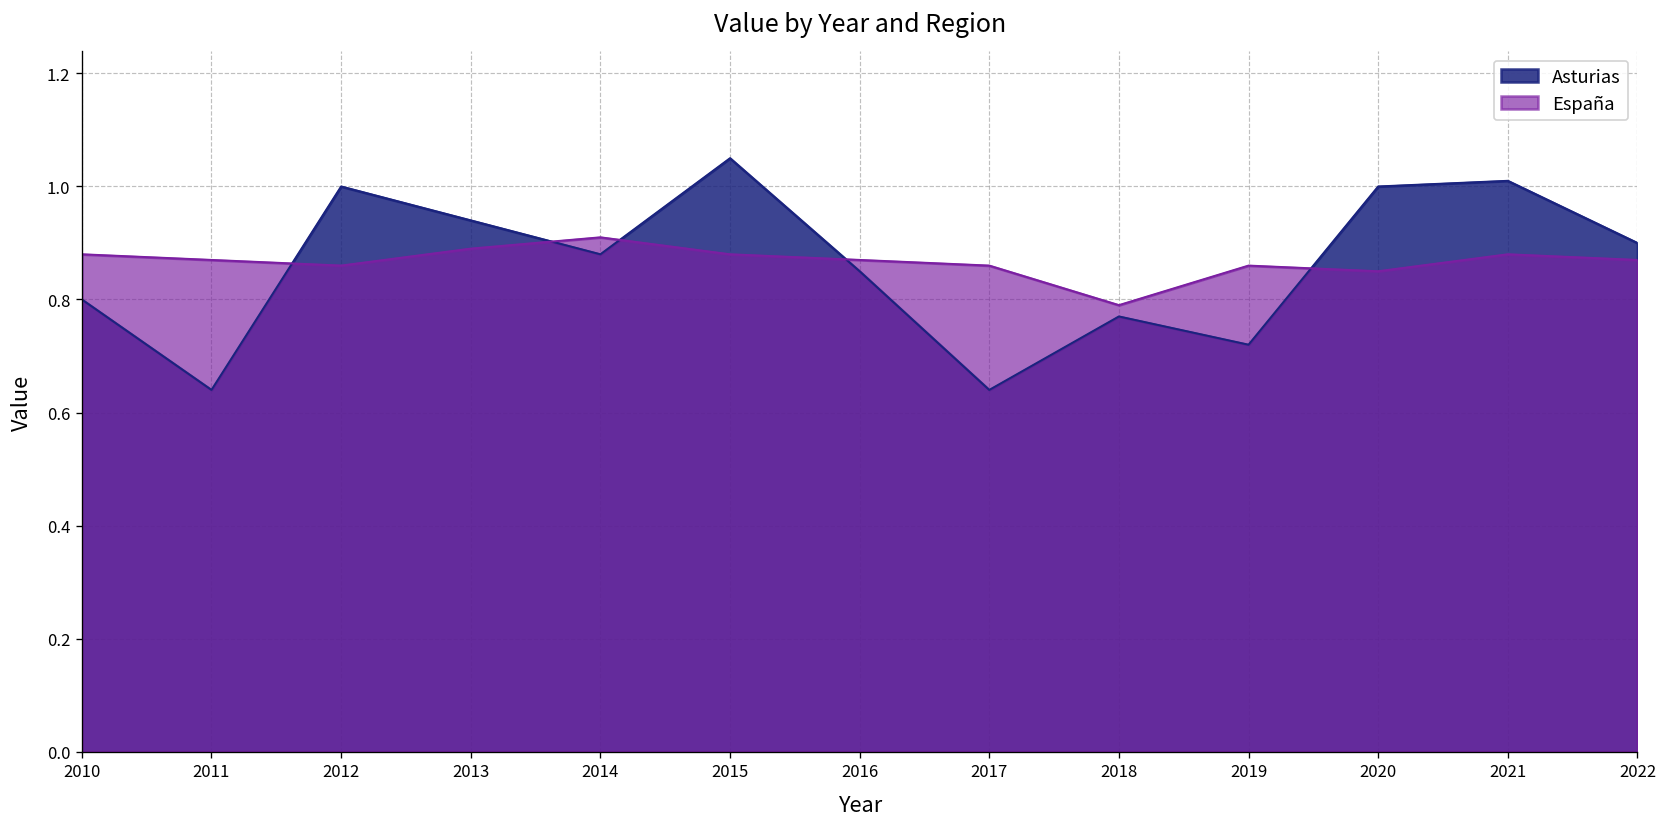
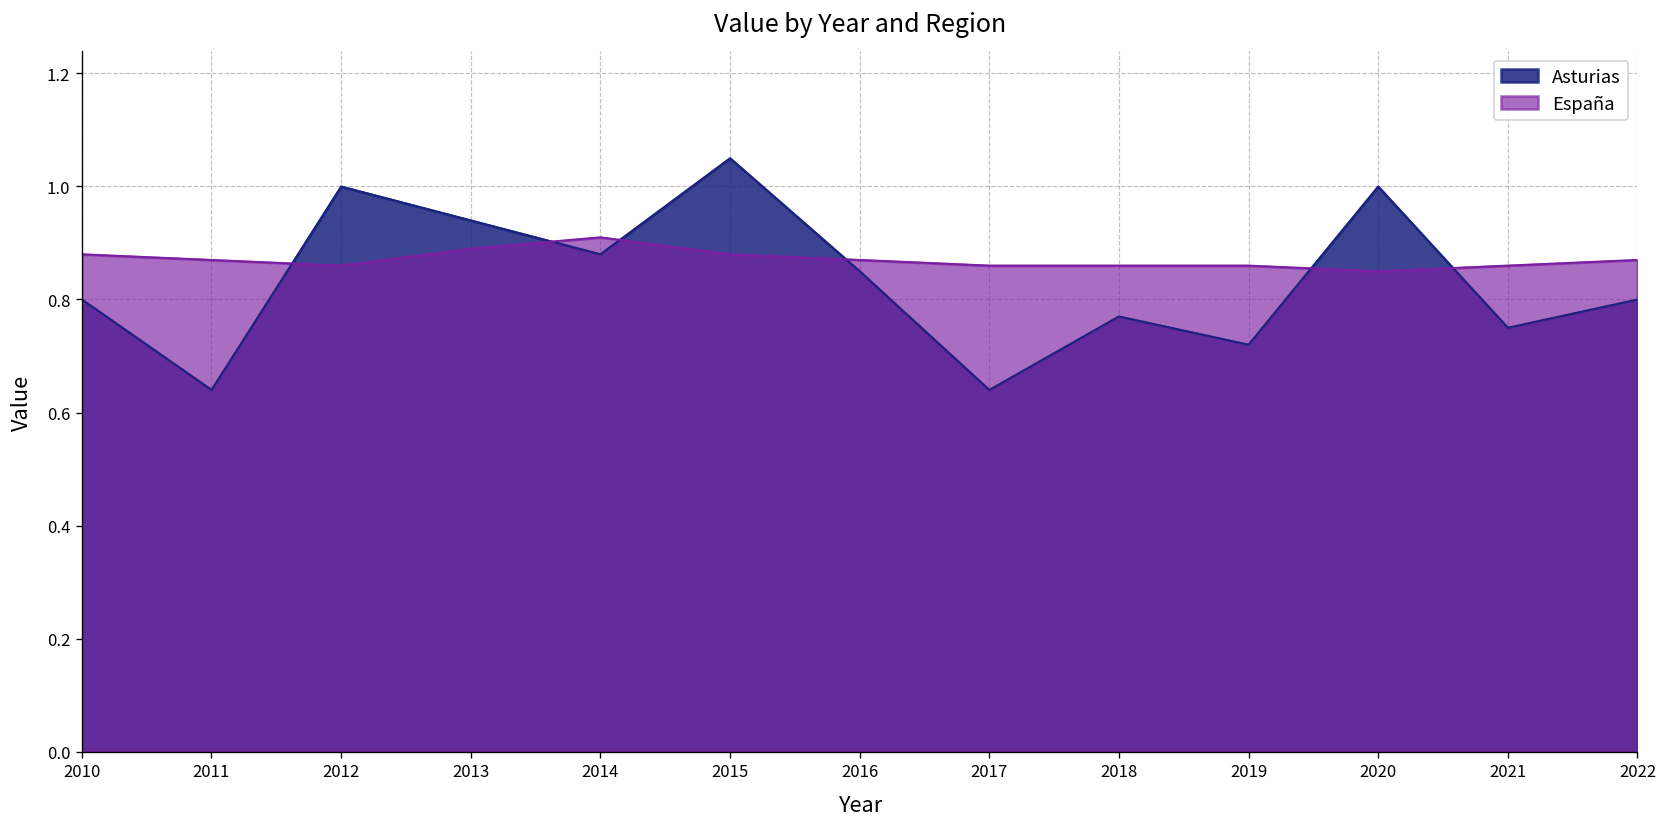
España, 2018: 0.79 -> 0.86
Asturias, 2021: 1.01 -> 0.75
España, 2021: 0.88 -> 0.86
Asturias, 2022: 0.9 -> 0.8
